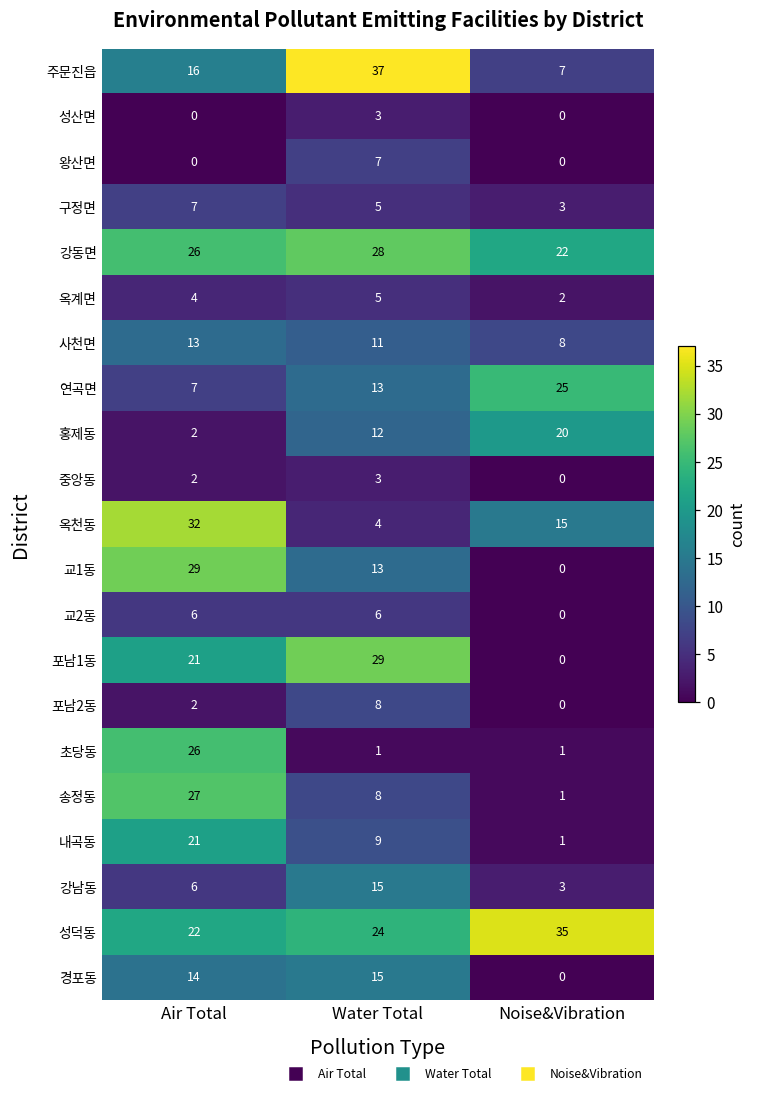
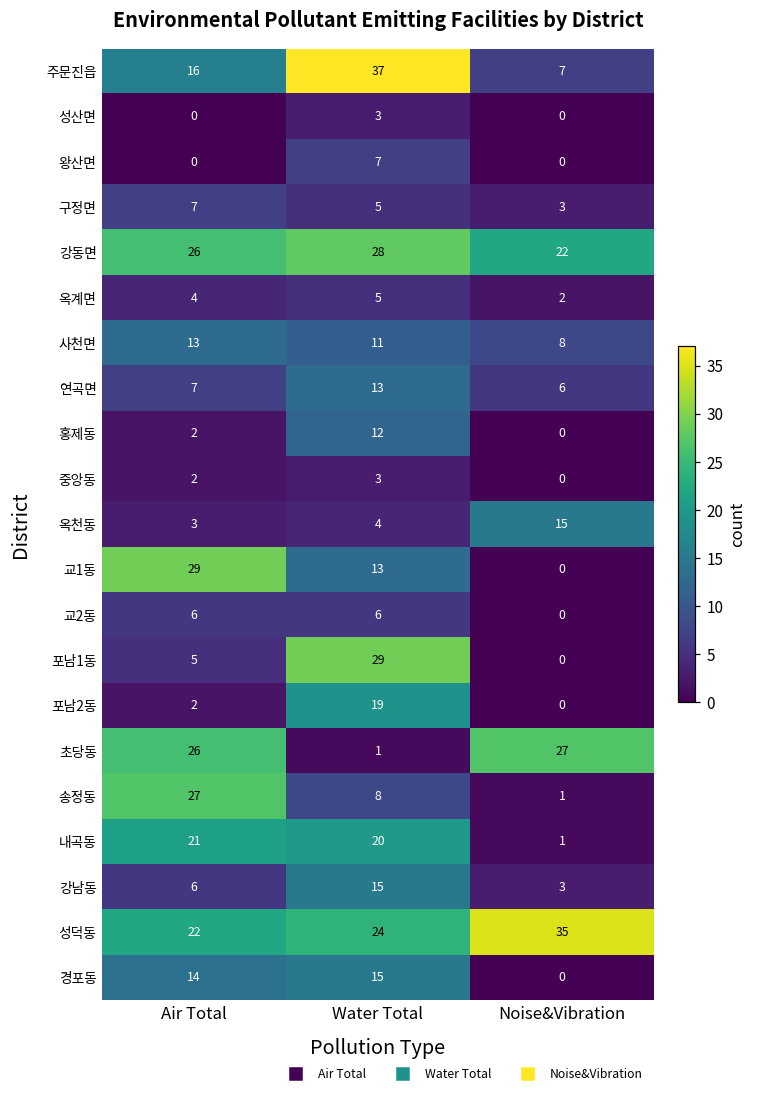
연곡면, Noise&Vibration: 25 -> 6
홍제동, Noise&Vibration: 20 -> 0
옥천동, Air Total: 32 -> 3
포남1동, Air Total: 21 -> 5
포남2동, Water Total: 8 -> 19
초당동, Noise&Vibration: 1 -> 27
내곡동, Water Total: 9 -> 20
